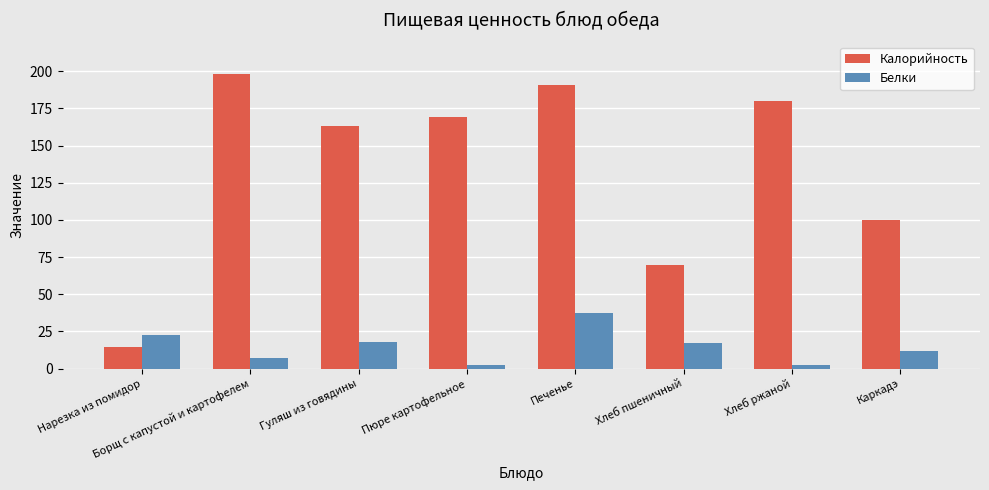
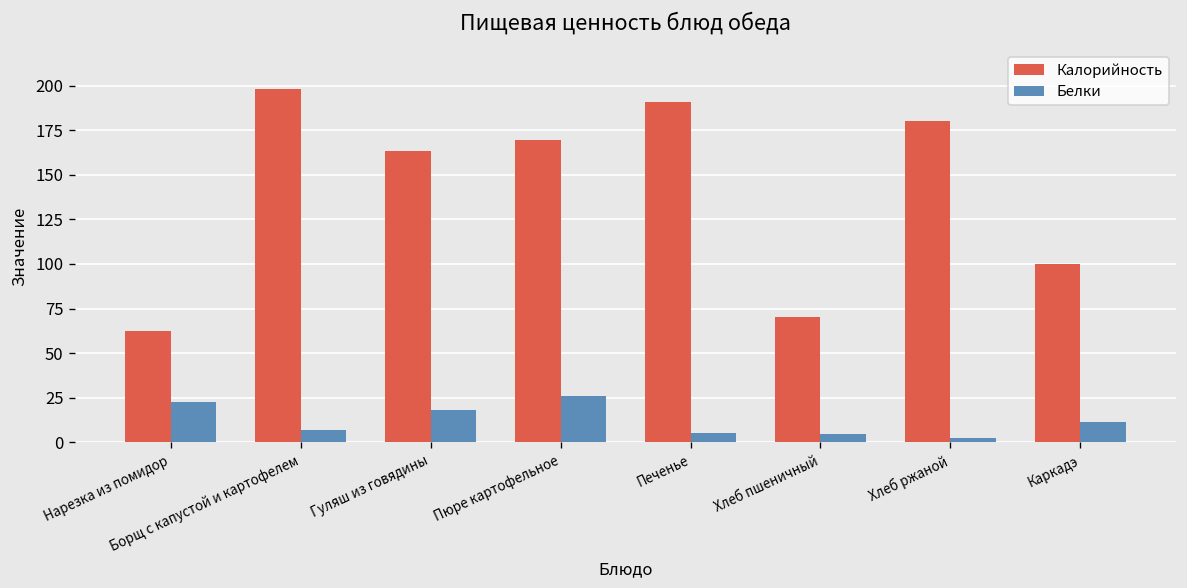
Калорийность, Нарезка из помидор: 14 -> 62
Белки, Пюре картофельное: 2 -> 26
Белки, Печенье: 37 -> 5
Белки, Хлеб пшеничный: 17 -> 5
